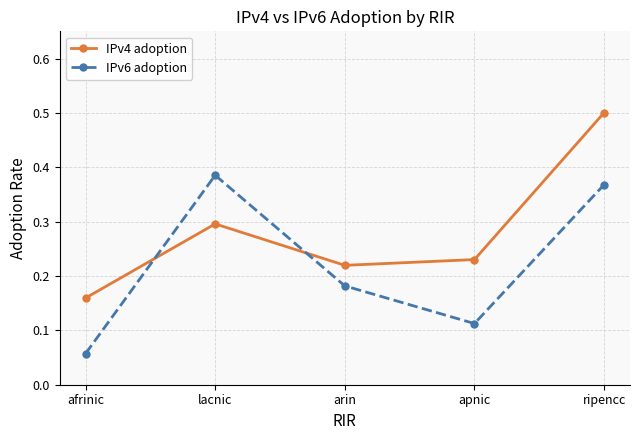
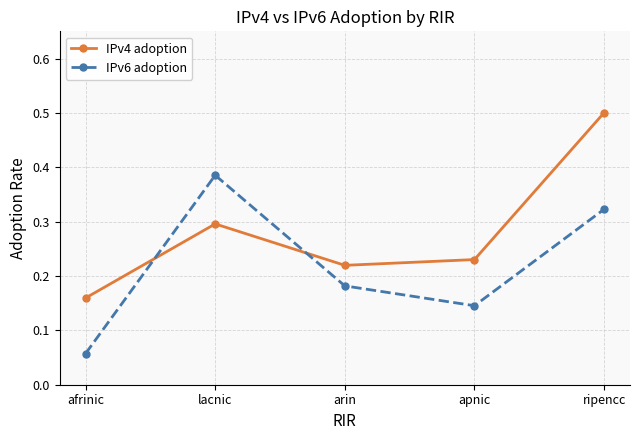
IPv6 adoption, apnic: 0.11 -> 0.15
IPv6 adoption, ripencc: 0.37 -> 0.32
